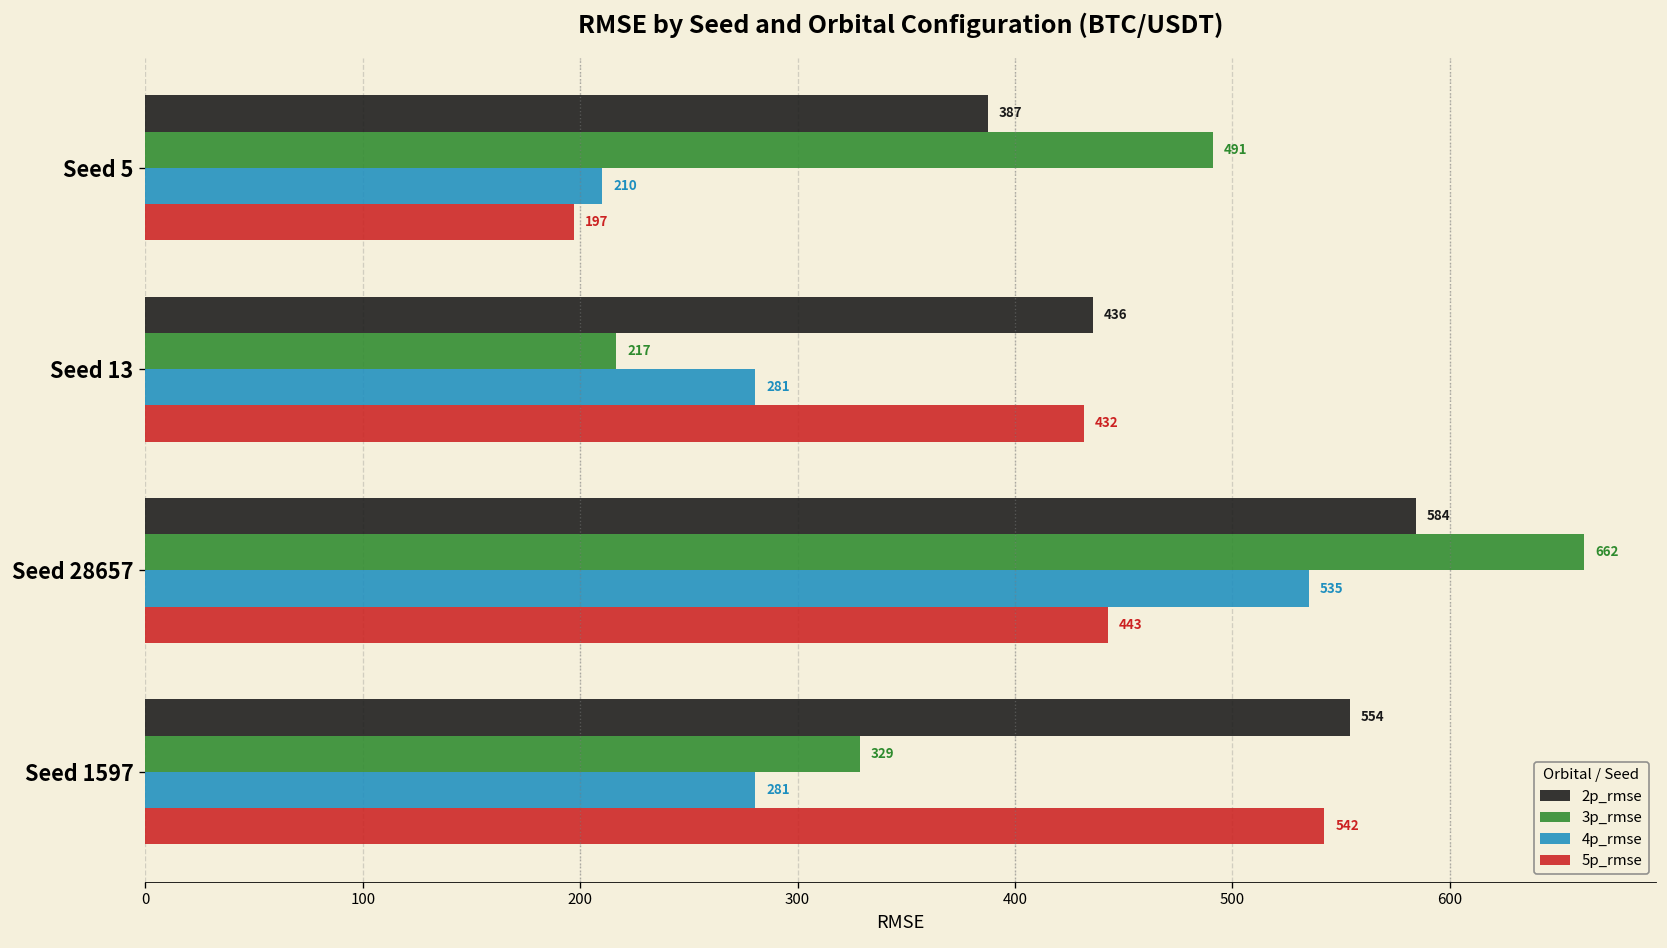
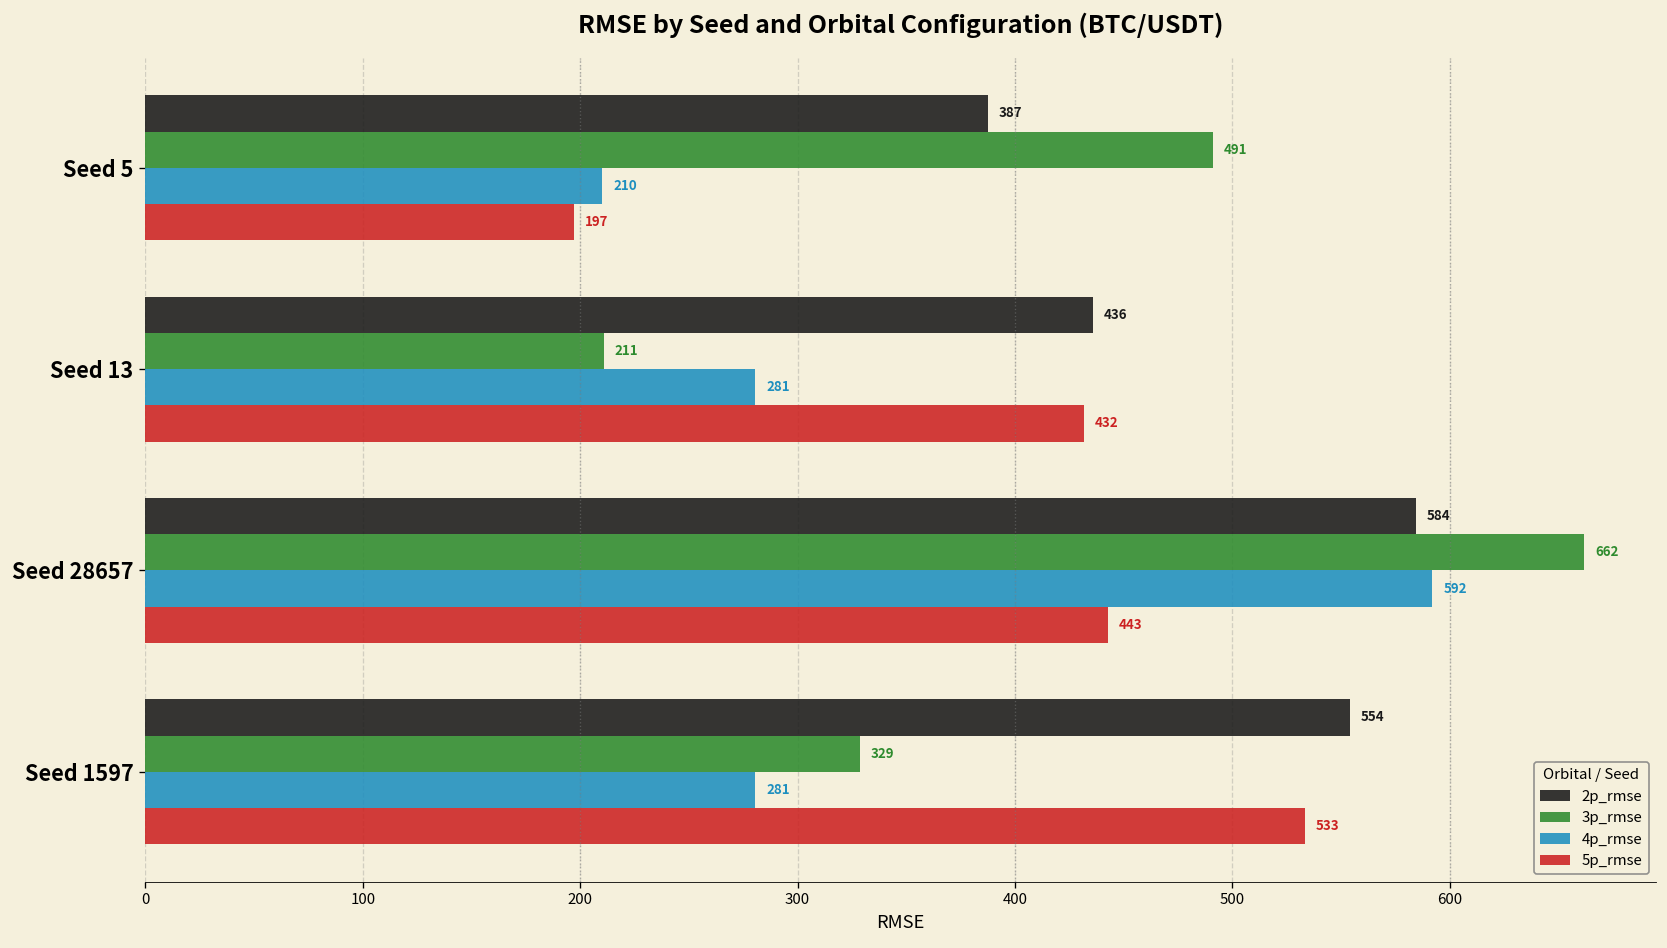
3p_rmse, Seed 13: 217 -> 211
4p_rmse, Seed 28657: 535 -> 592
5p_rmse, Seed 1597: 542 -> 533
